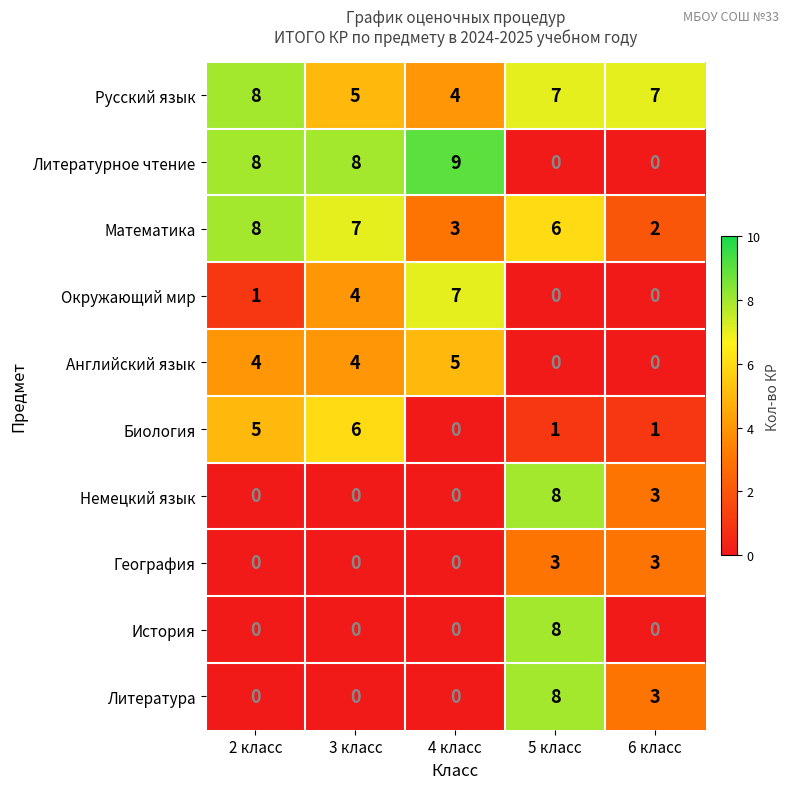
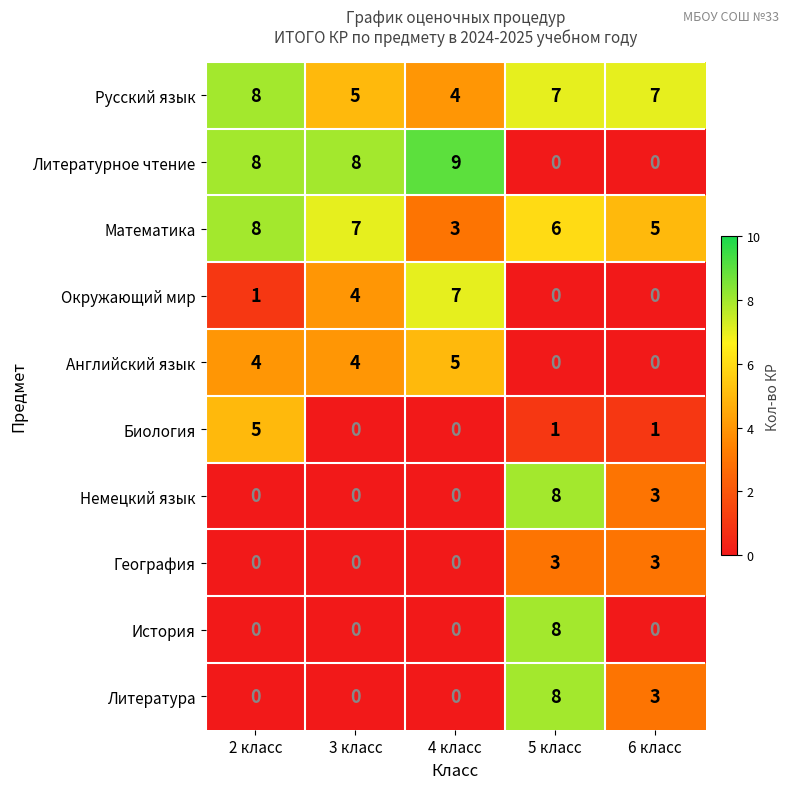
Математика, 6 класс: 2 -> 5
Биология, 3 класс: 6 -> 0
